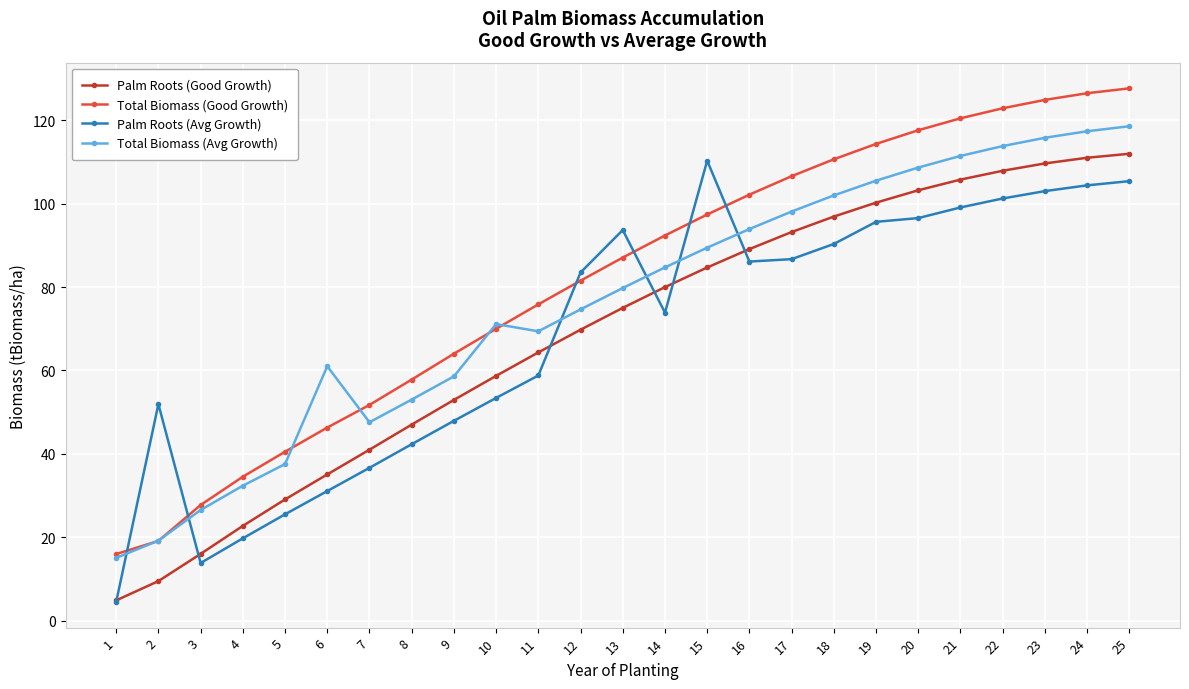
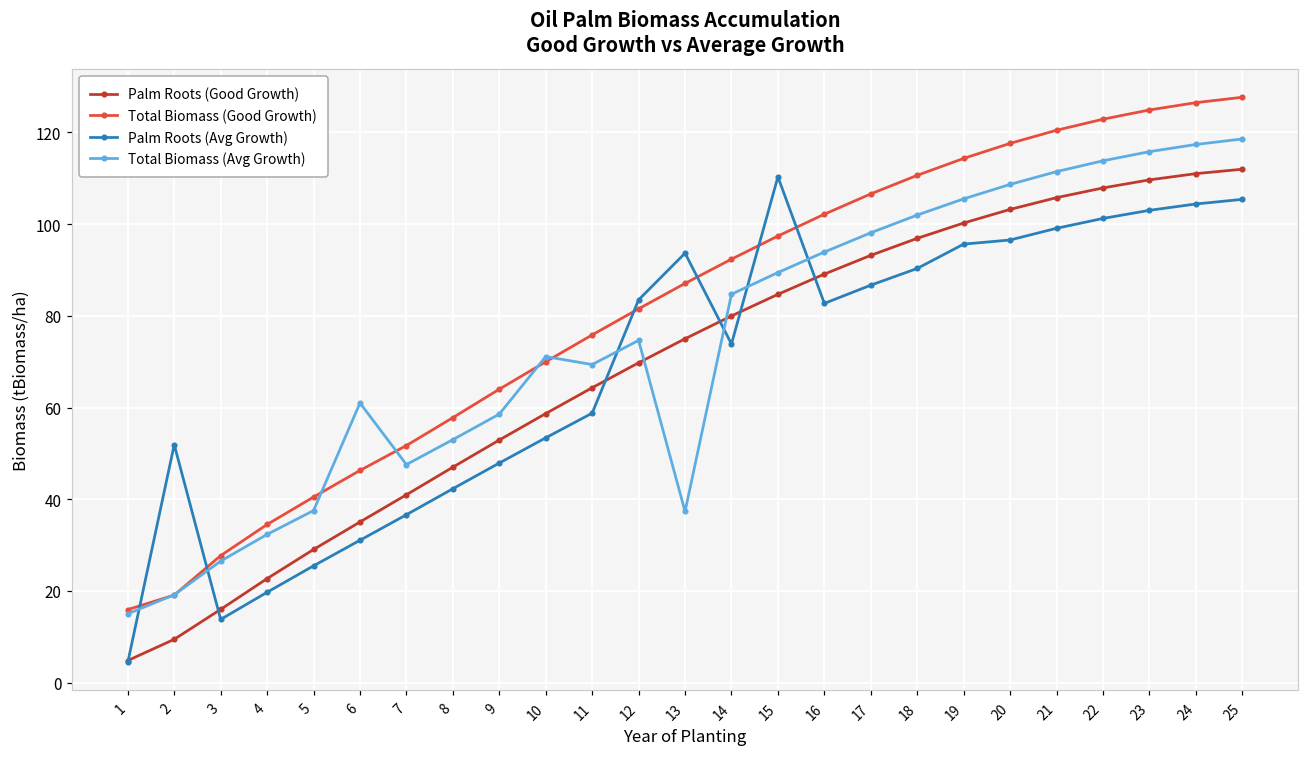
Total Biomass (Avg Growth), 13: 80 -> 37
Palm Roots (Avg Growth), 16: 86 -> 83
